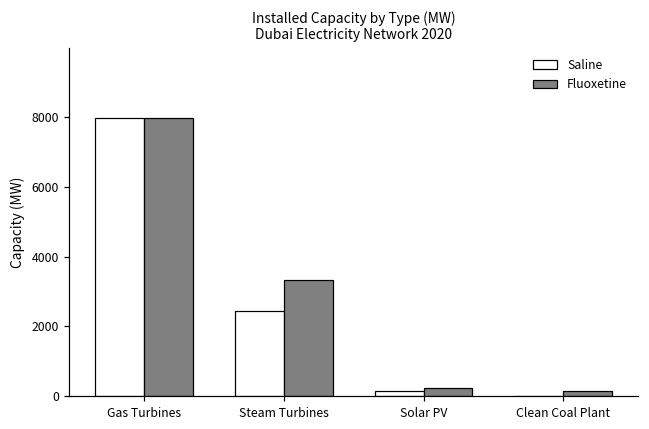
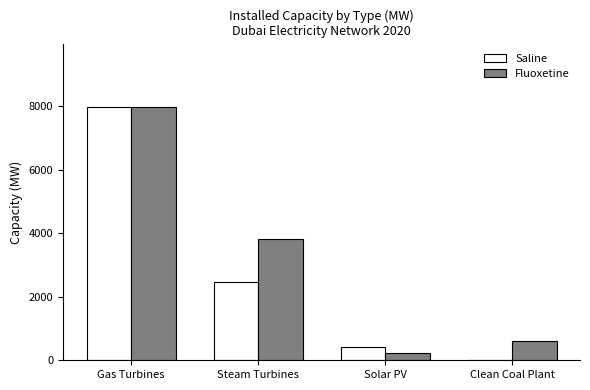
Fluoxetine, Steam Turbines: 3300 -> 3800
Saline, Solar PV: 200 -> 400
Fluoxetine, Clean Coal Plant: 200 -> 600
